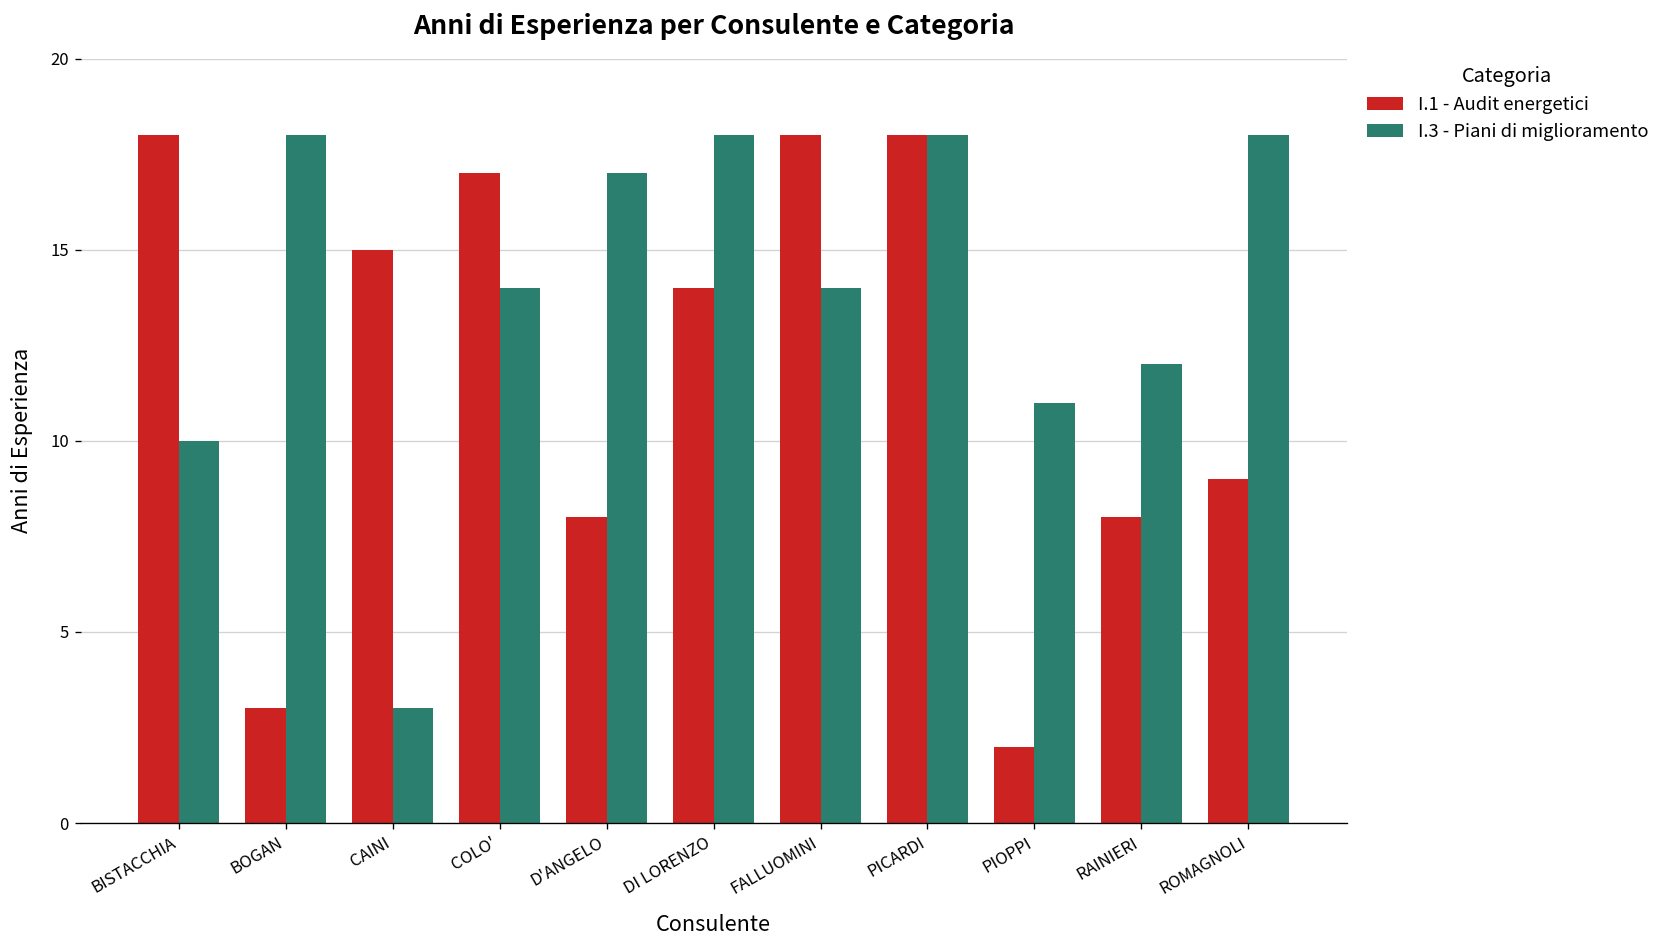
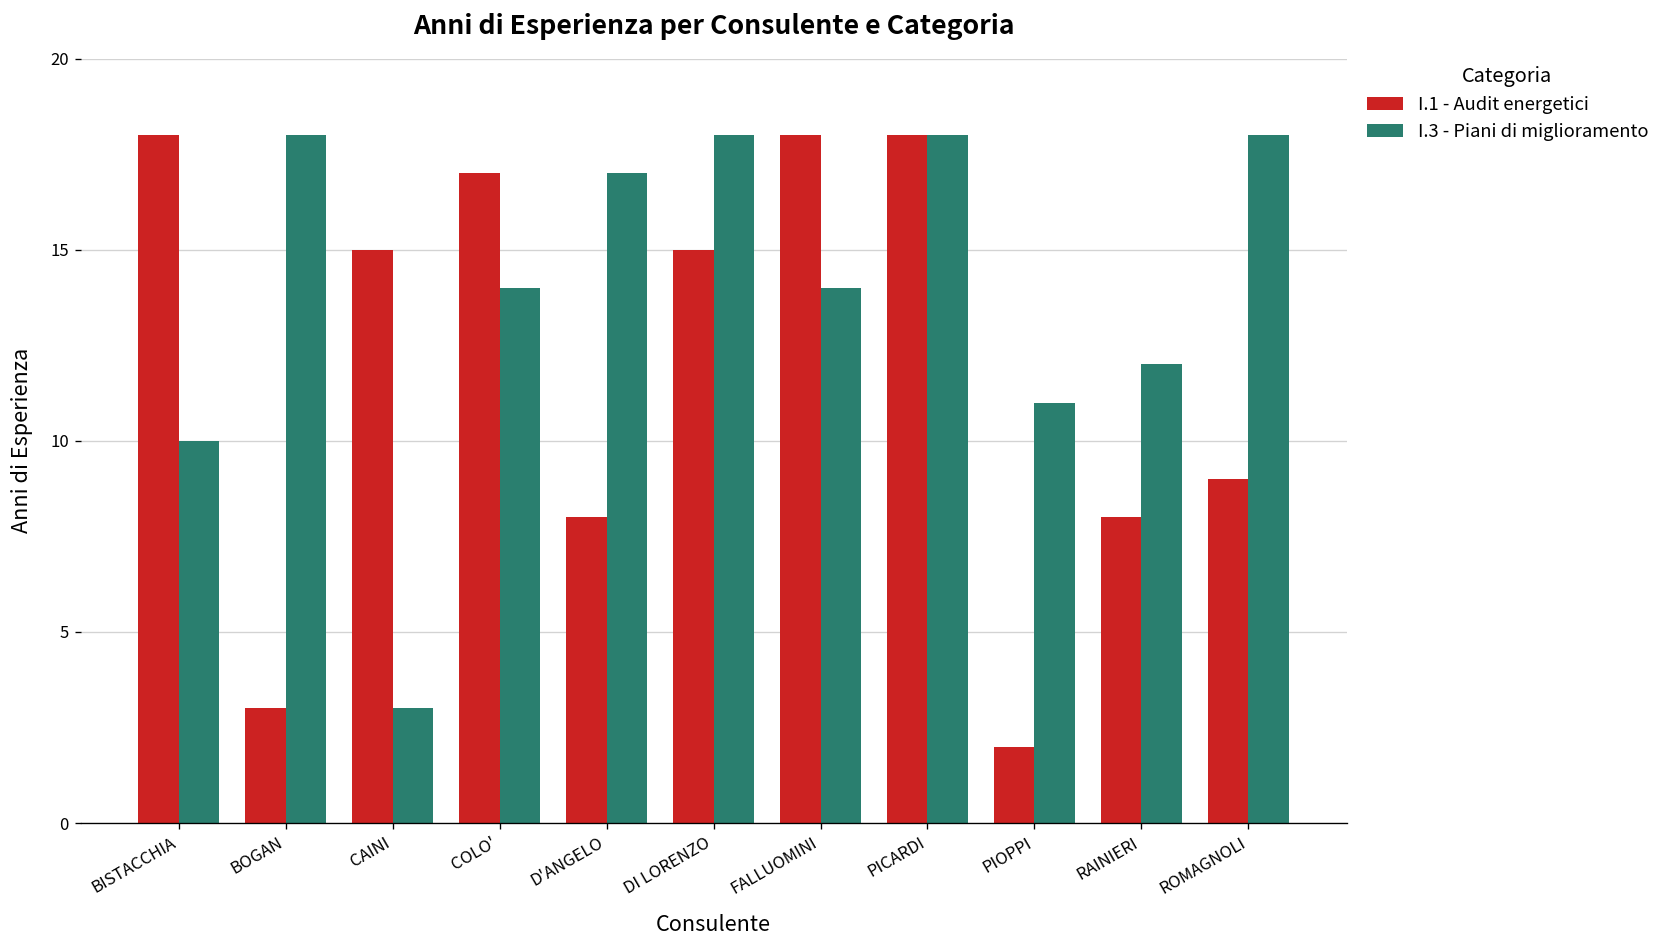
I.1 - Audit energetici, DI LORENZO: 14 -> 15
